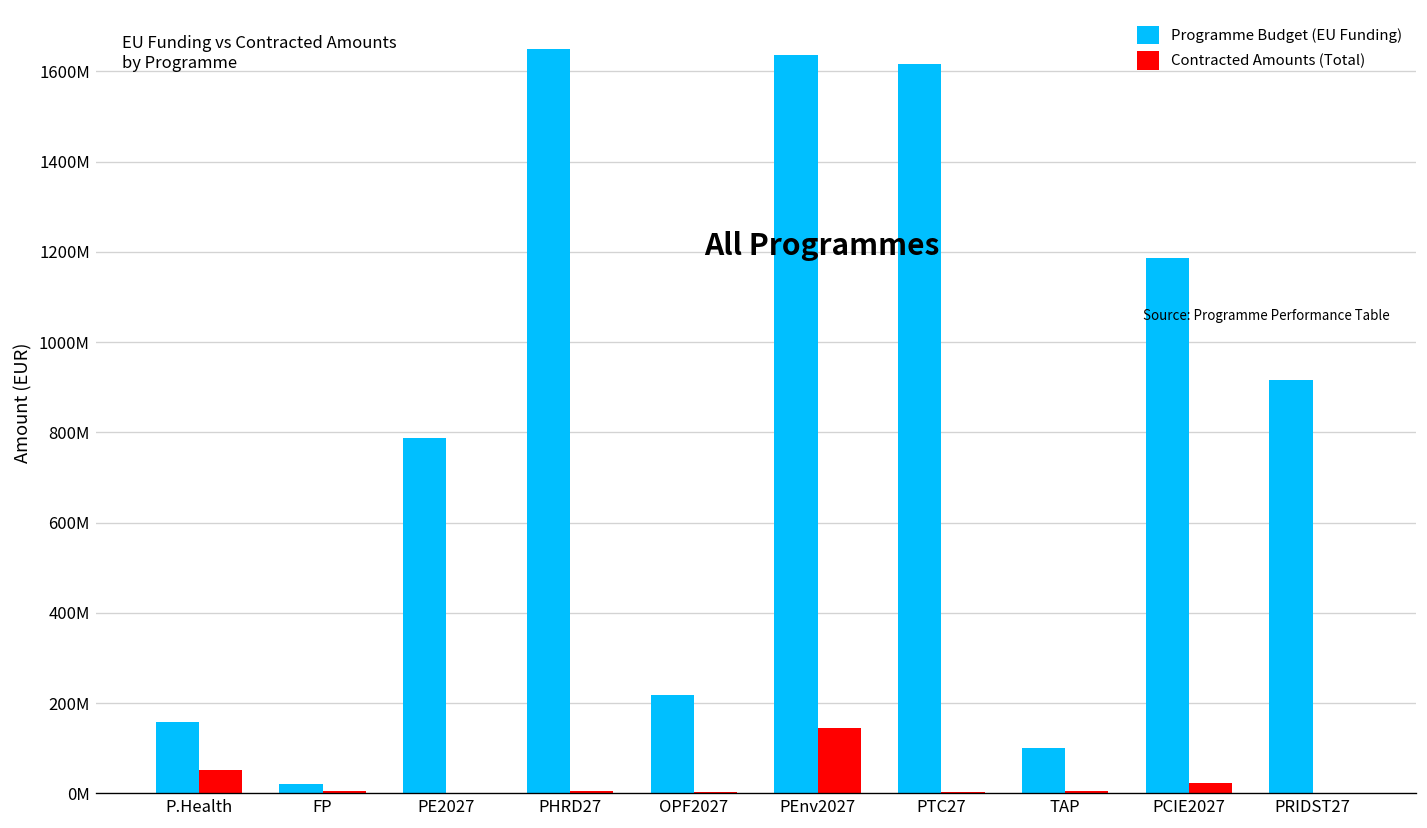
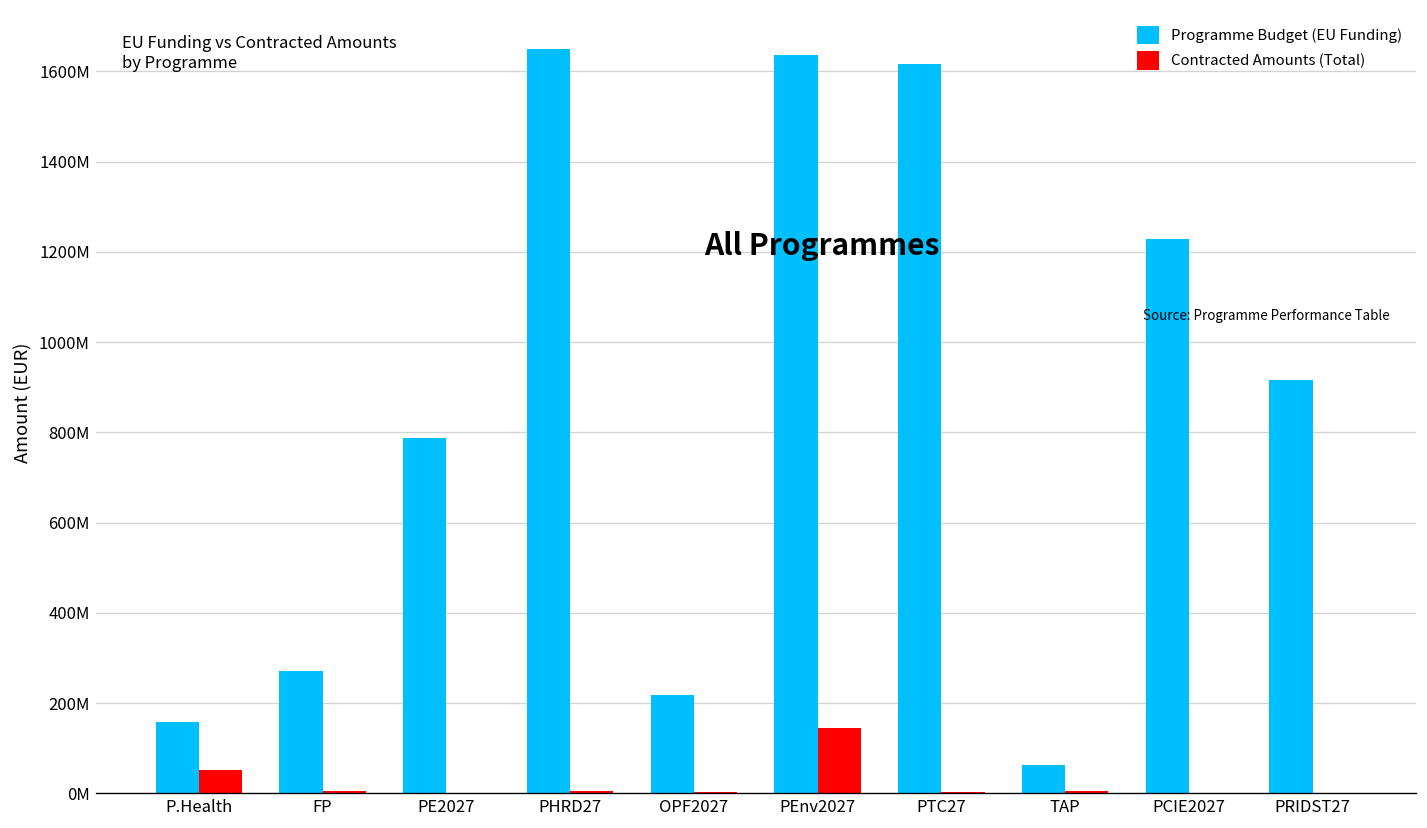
Programme Budget (EU Funding), FP: 20000000 -> 270000000
Programme Budget (EU Funding), TAP: 100000000 -> 60000000
Programme Budget (EU Funding), PCIE2027: 1190000000 -> 1230000000
Contracted Amounts (Total), PCIE2027: 20000000 -> 0
